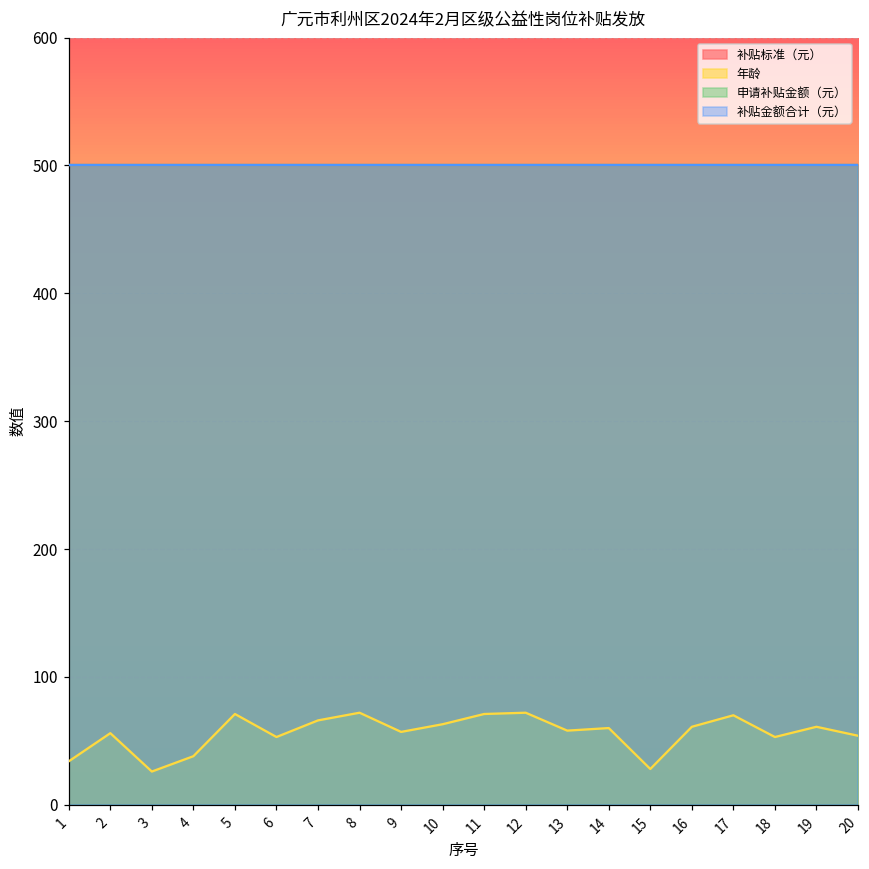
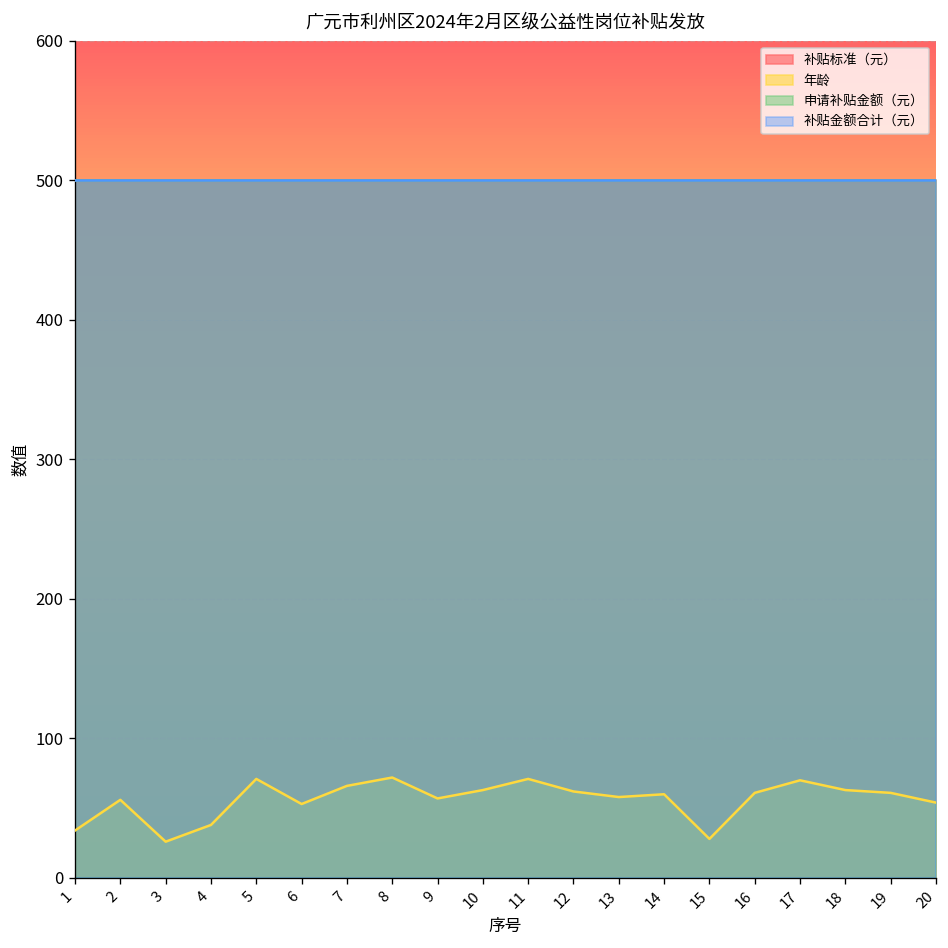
年龄, 12: 72 -> 62
年龄, 18: 53 -> 63
